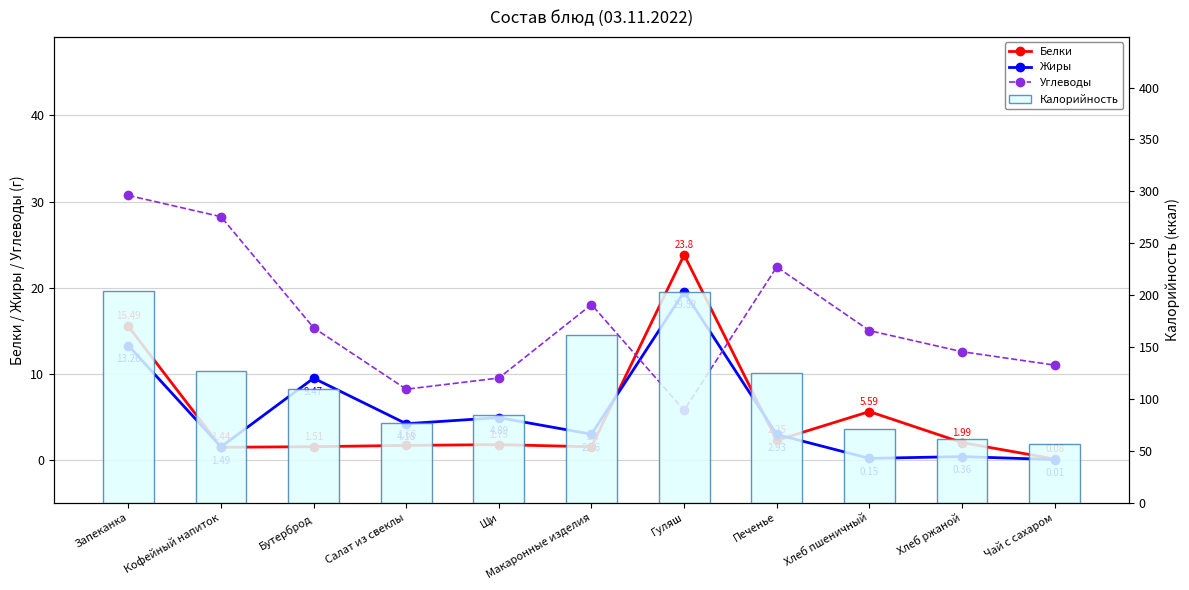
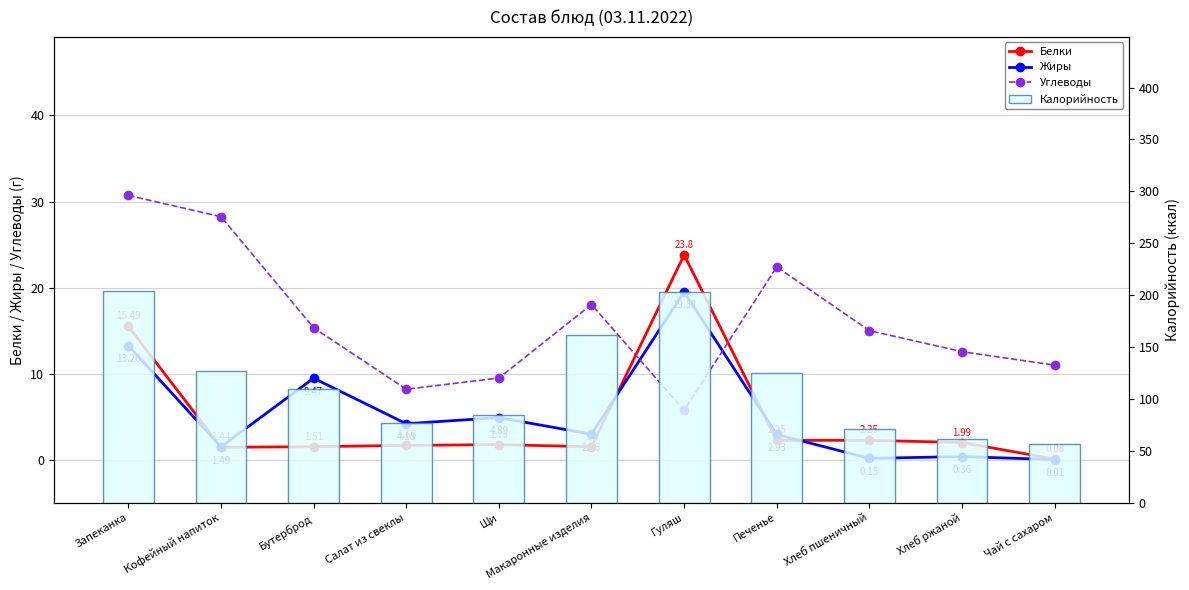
Белки, Хлеб пшеничный: 5.59 -> 2.25
